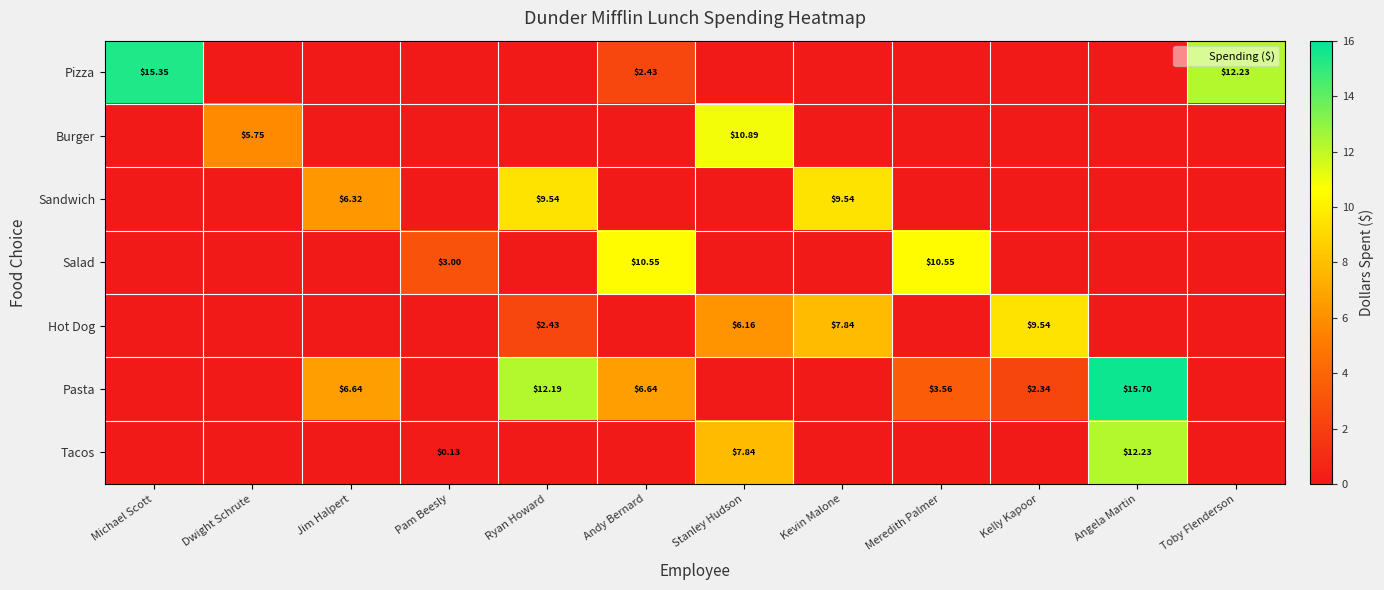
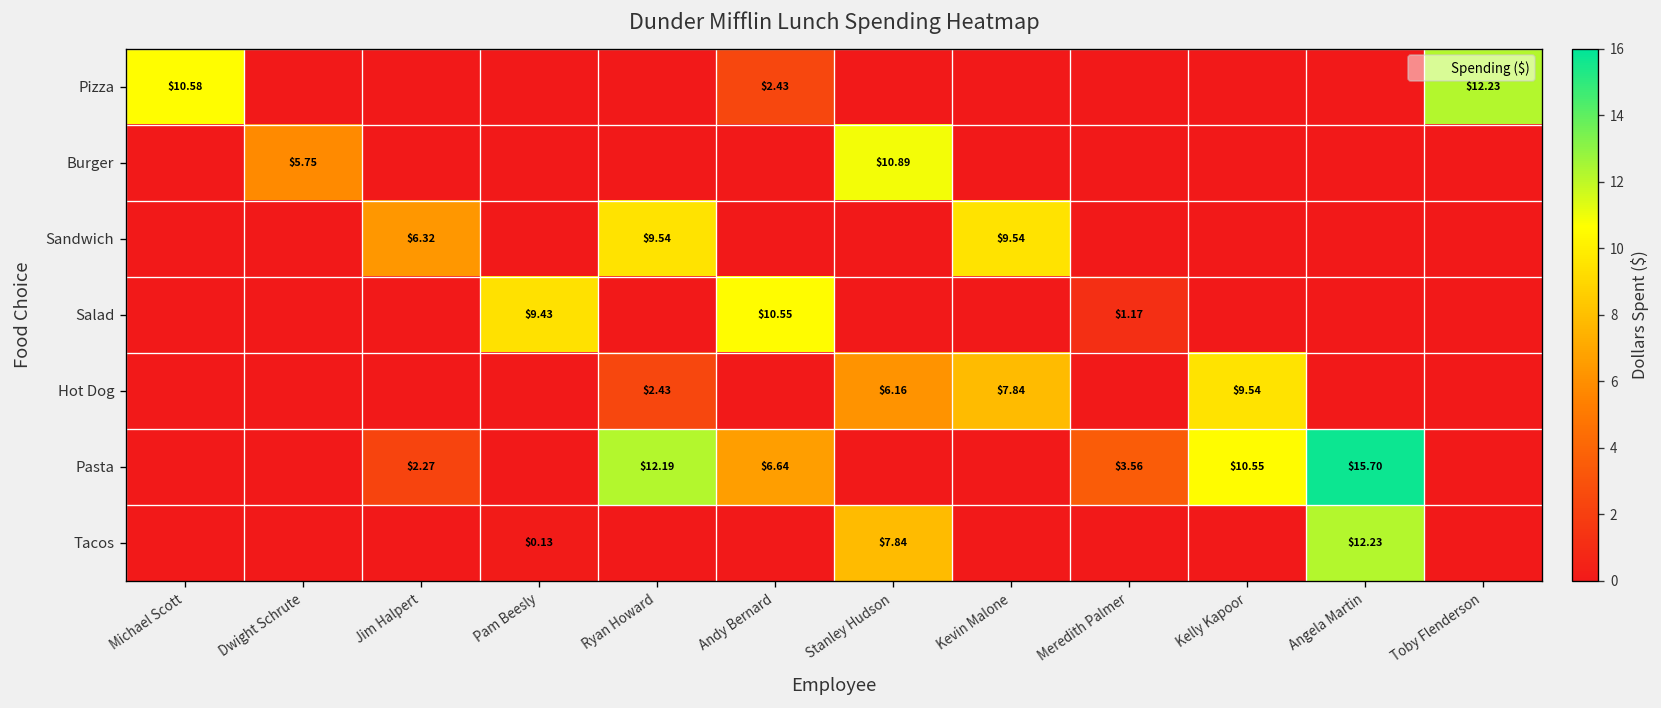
Pizza, Michael Scott: $15.35 -> $10.58
Salad, Pam Beesly: $3.00 -> $9.43
Salad, Meredith Palmer: $10.55 -> $1.17
Pasta, Jim Halpert: $6.64 -> $2.27
Pasta, Kelly Kapoor: $2.34 -> $10.55
